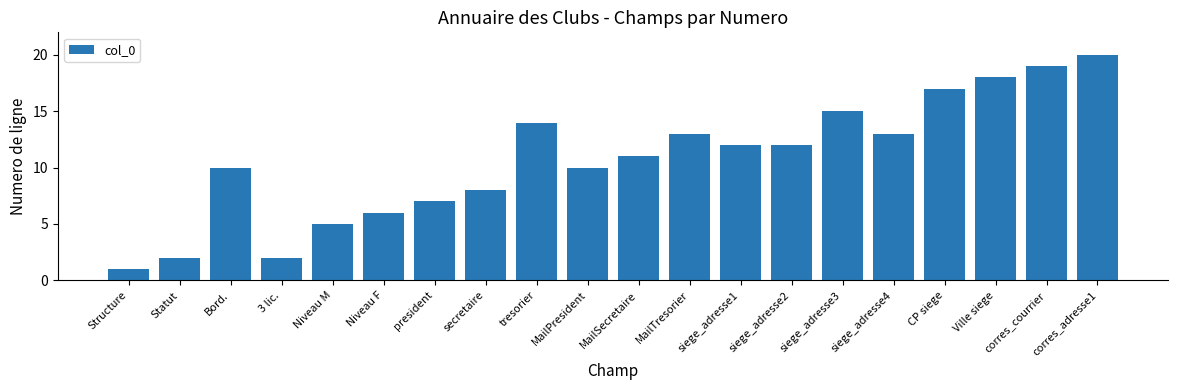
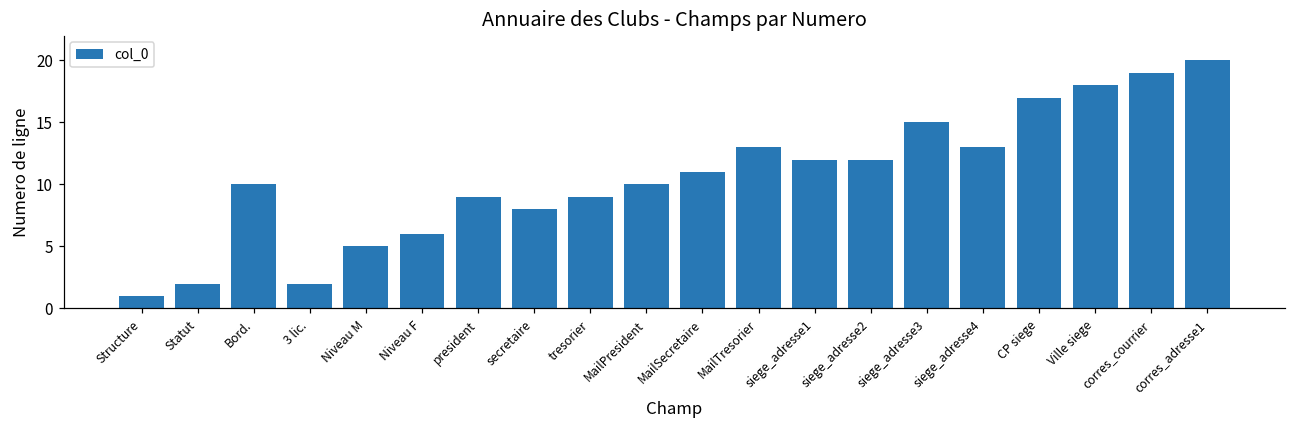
president: 7 -> 9
tresorier: 14 -> 9
